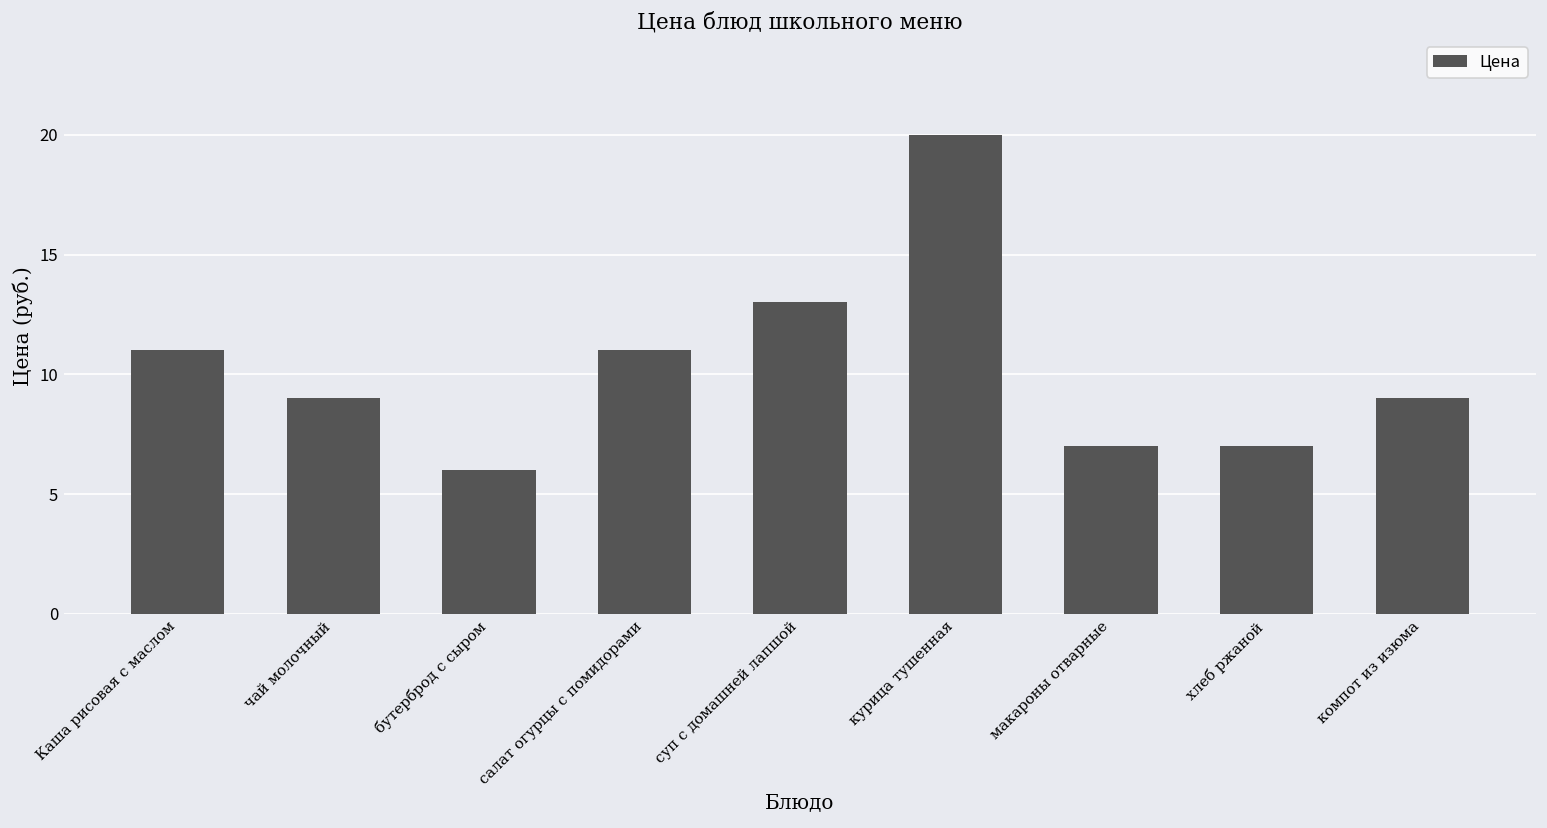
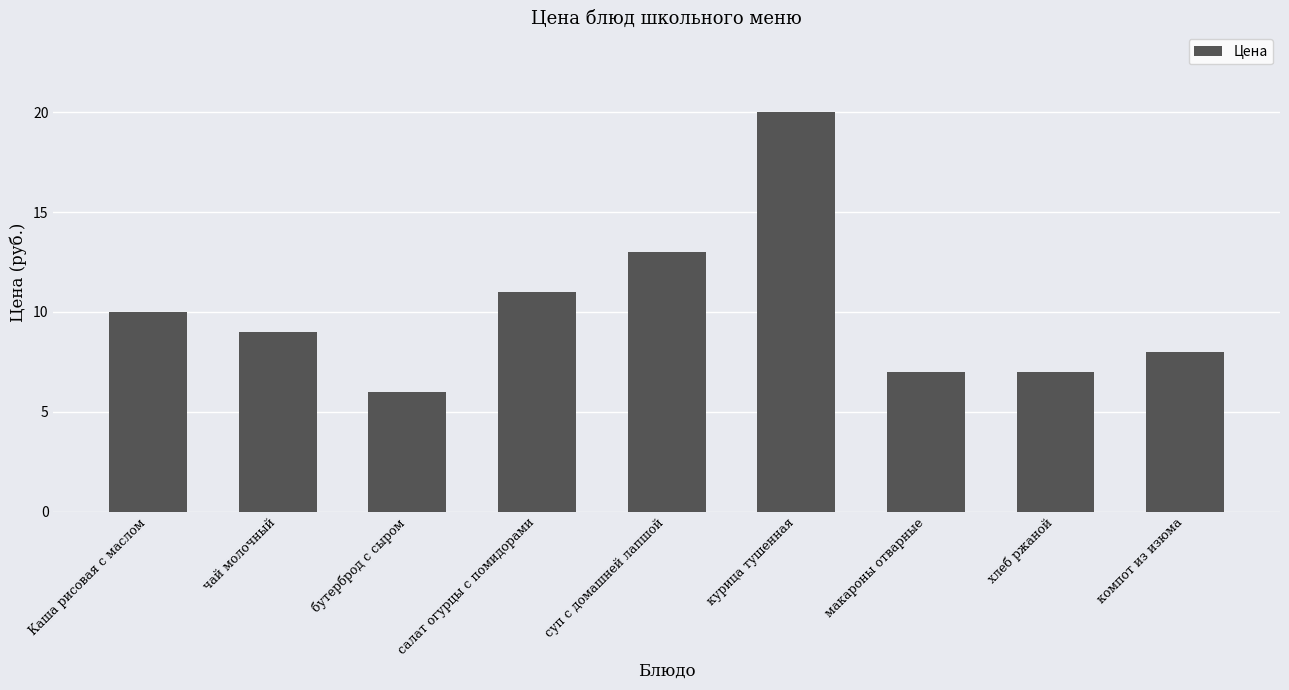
Каша рисовая с маслом: 11 -> 10
компот из изюма: 9 -> 8
